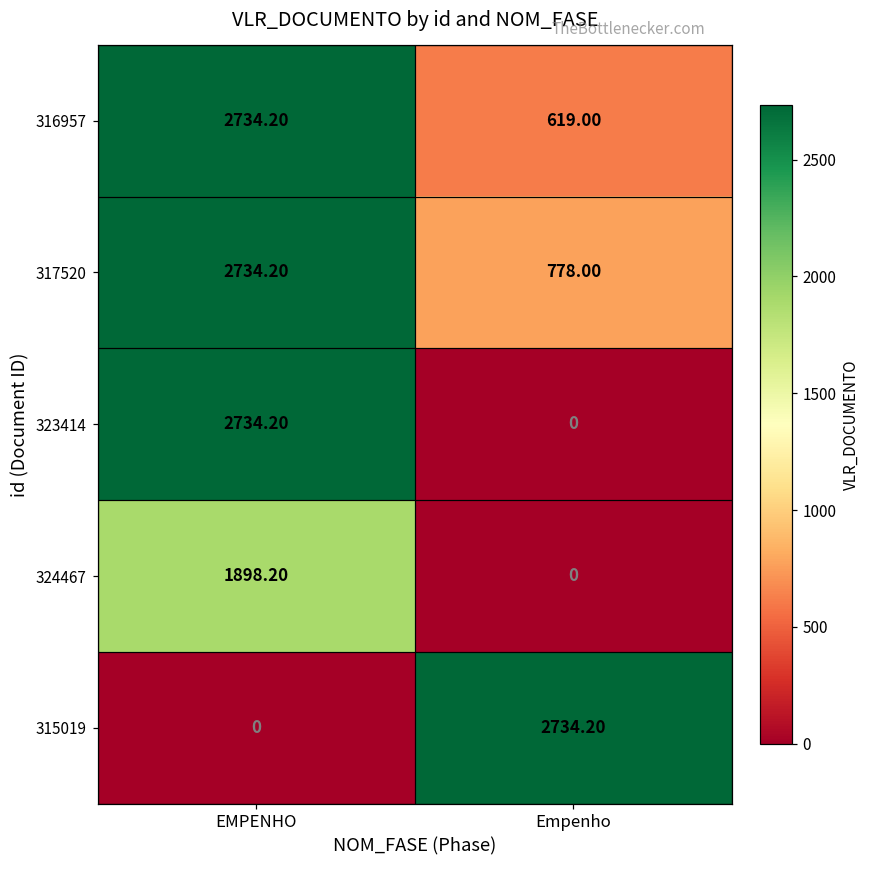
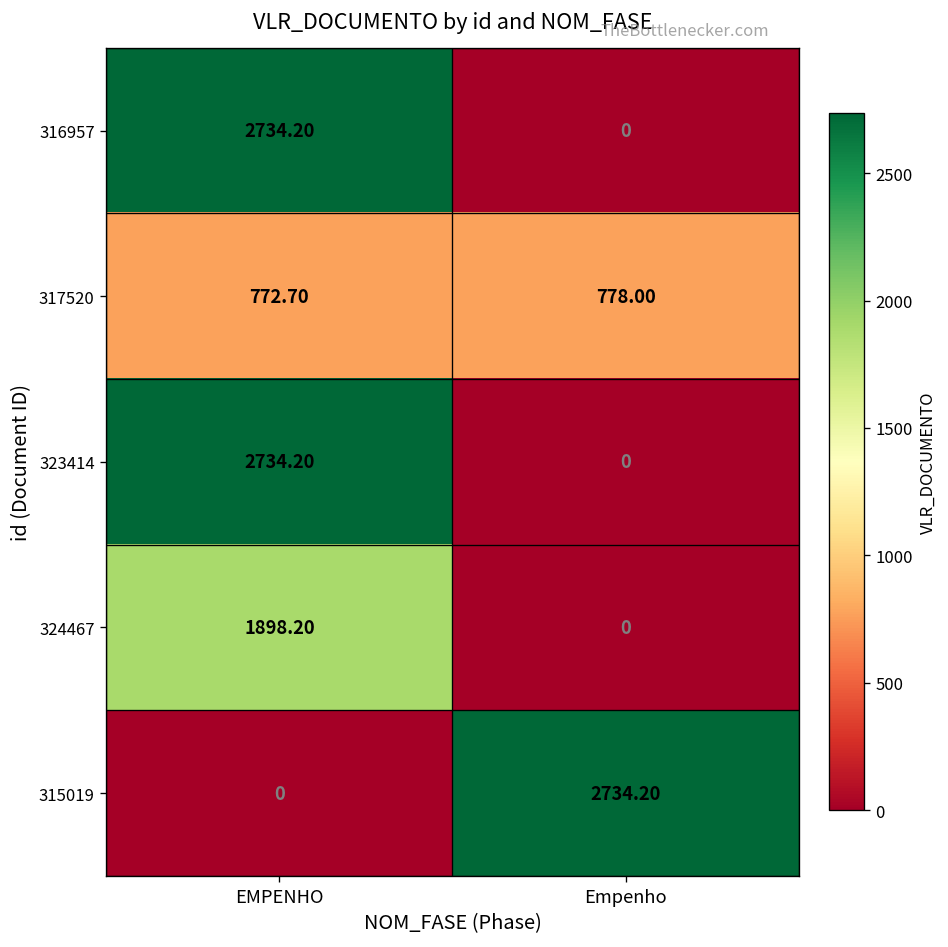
316957, Empenho: 619.00 -> 0
317520, EMPENHO: 2734.20 -> 772.70
